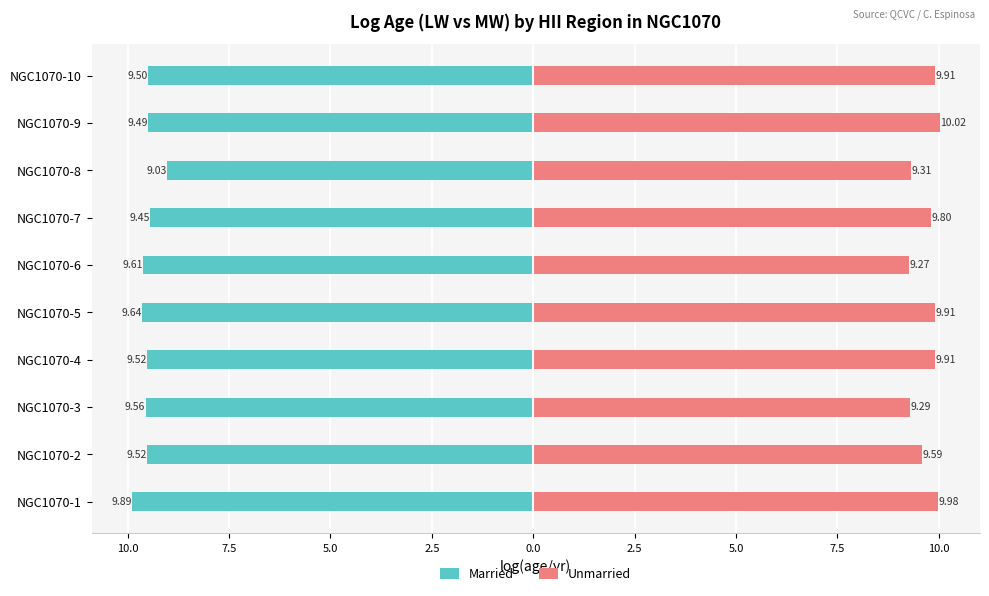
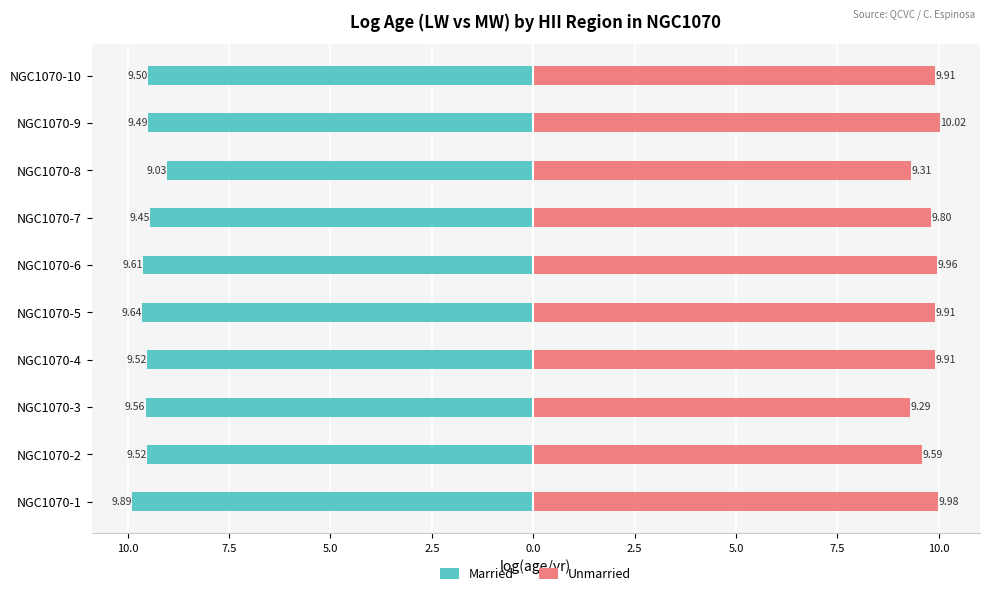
Unmarried, NGC1070-6: 9.27 -> 9.96
